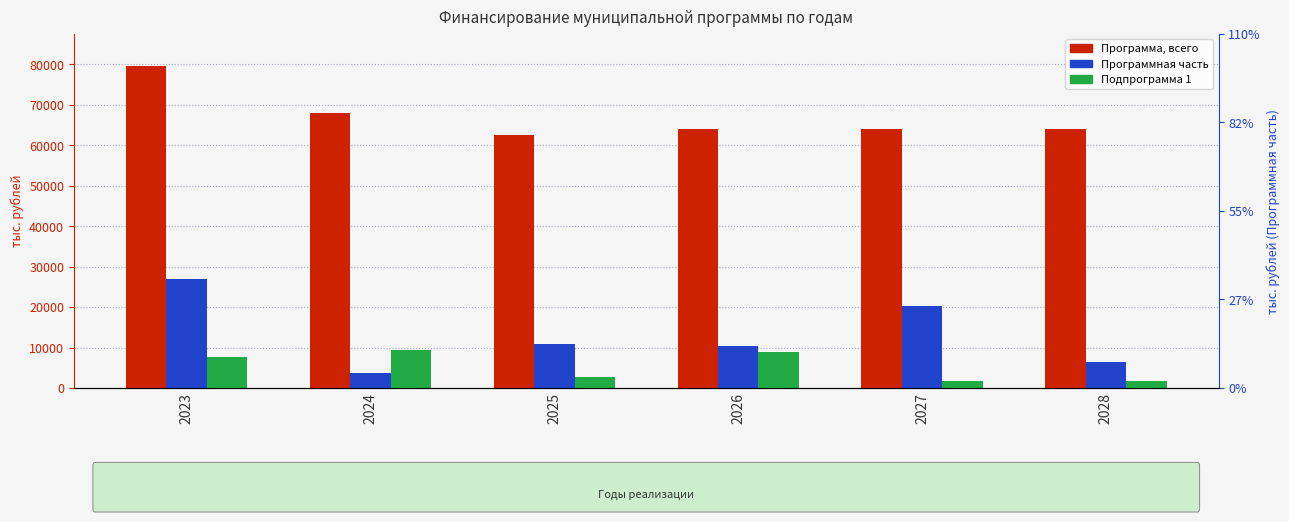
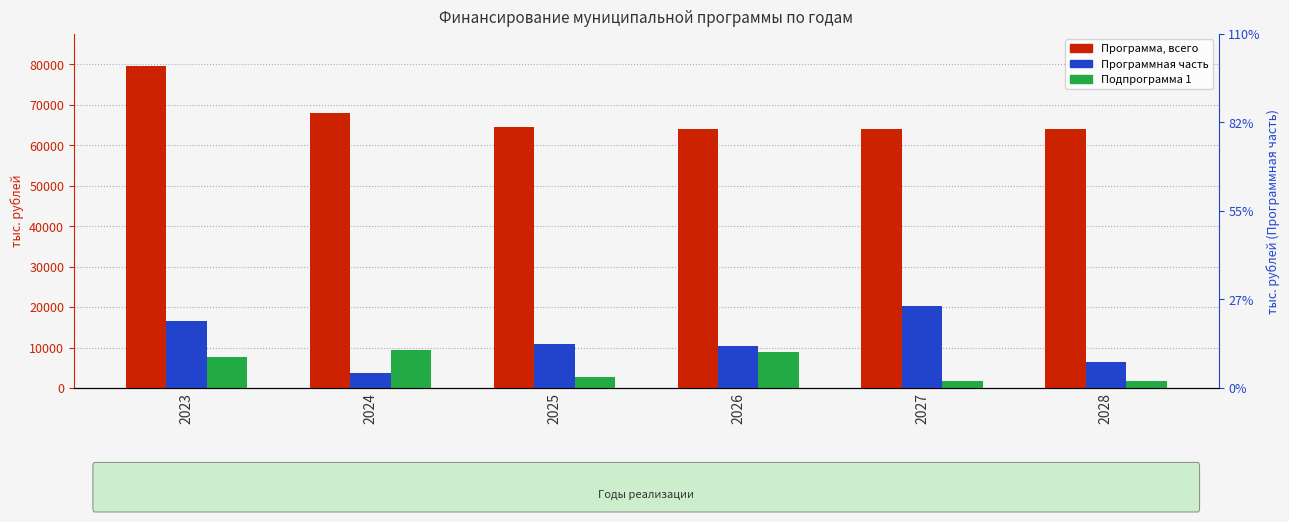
Программная часть, 2023: 27000 -> 17000
Программа, всего, 2025: 63000 -> 65000
